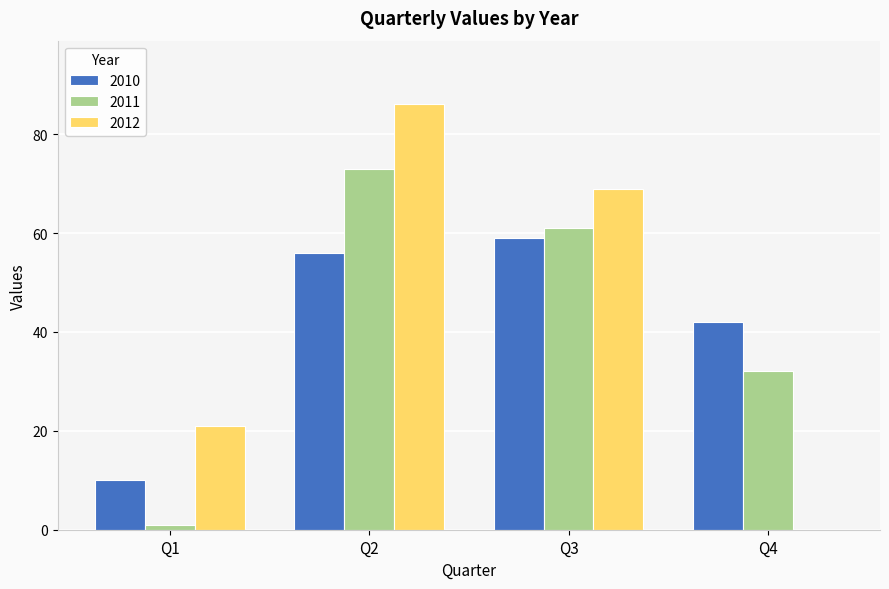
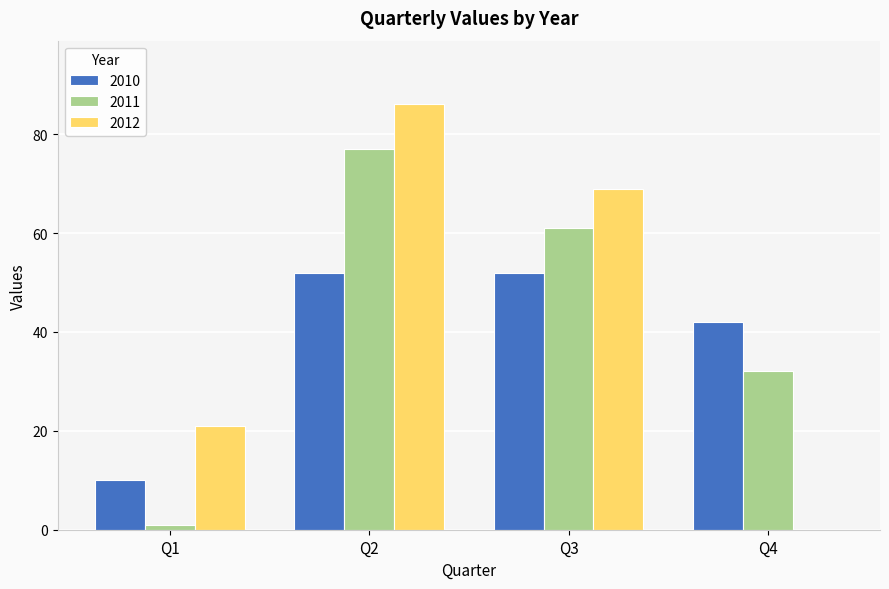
2010, Q2: 56 -> 52
2011, Q2: 73 -> 77
2010, Q3: 59 -> 52
